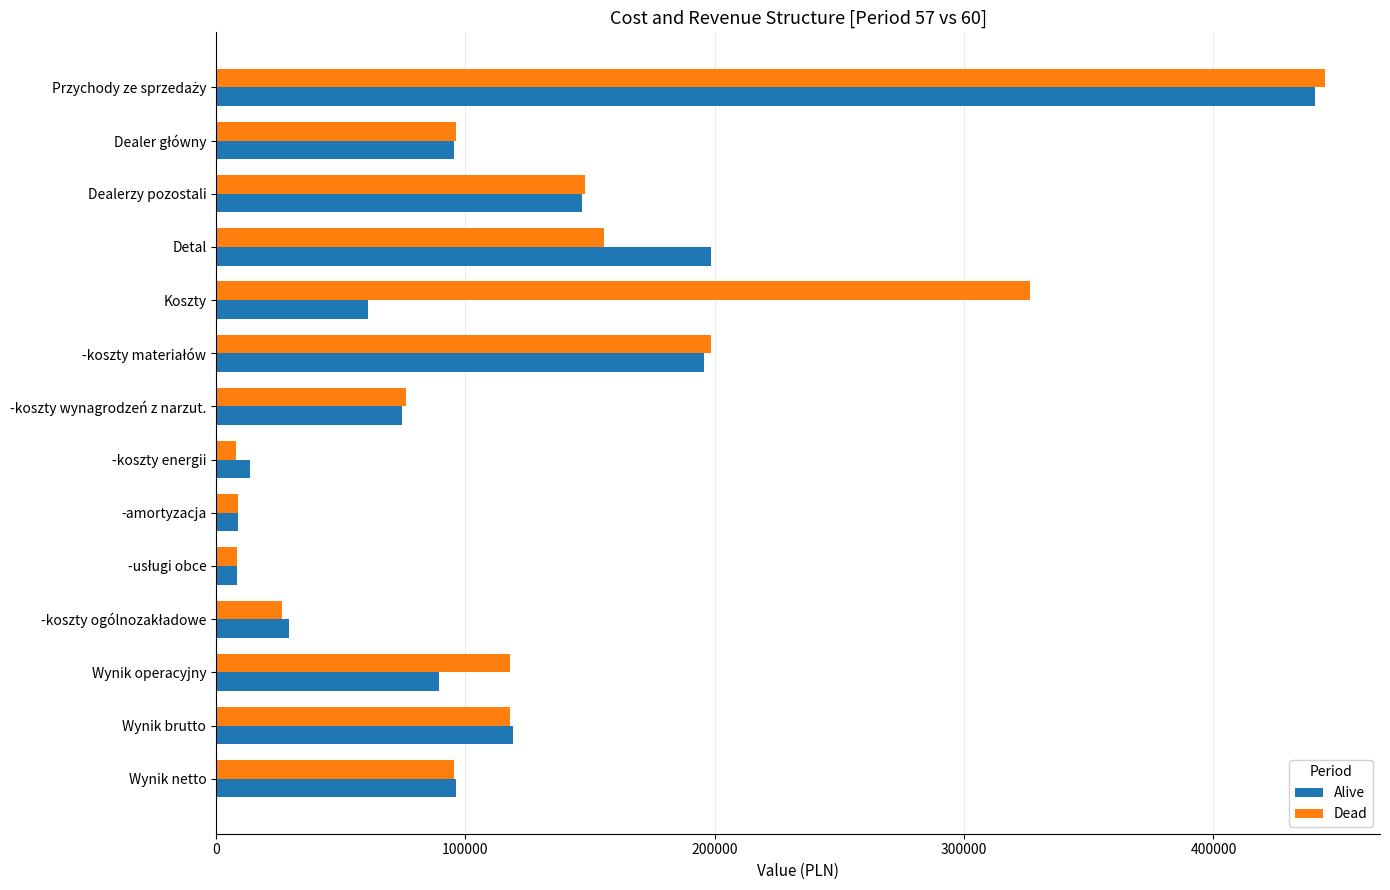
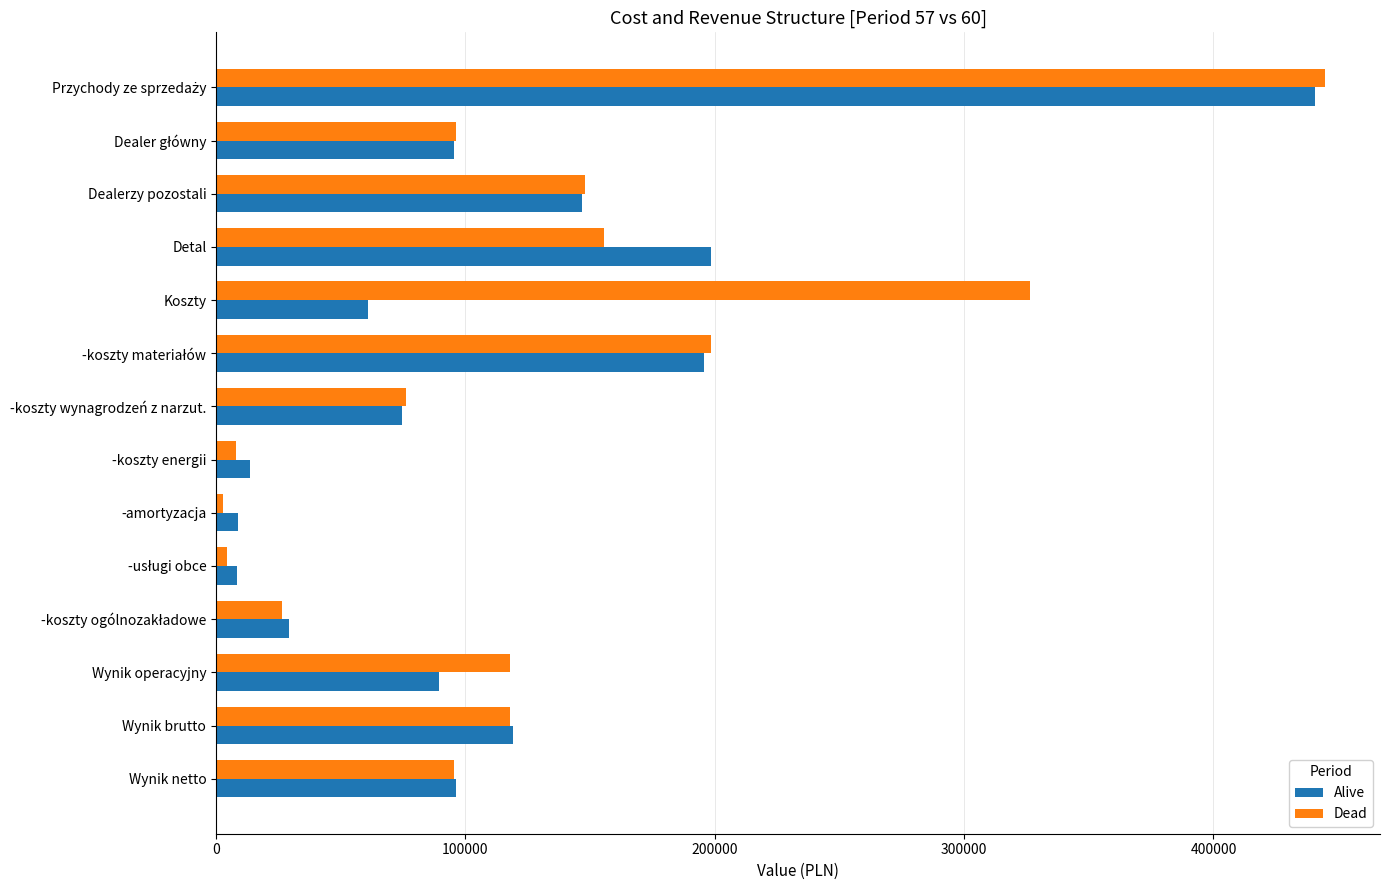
Dead, -amortyzacja: 9000 -> 3000
Dead, -usługi obce: 9000 -> 5000
